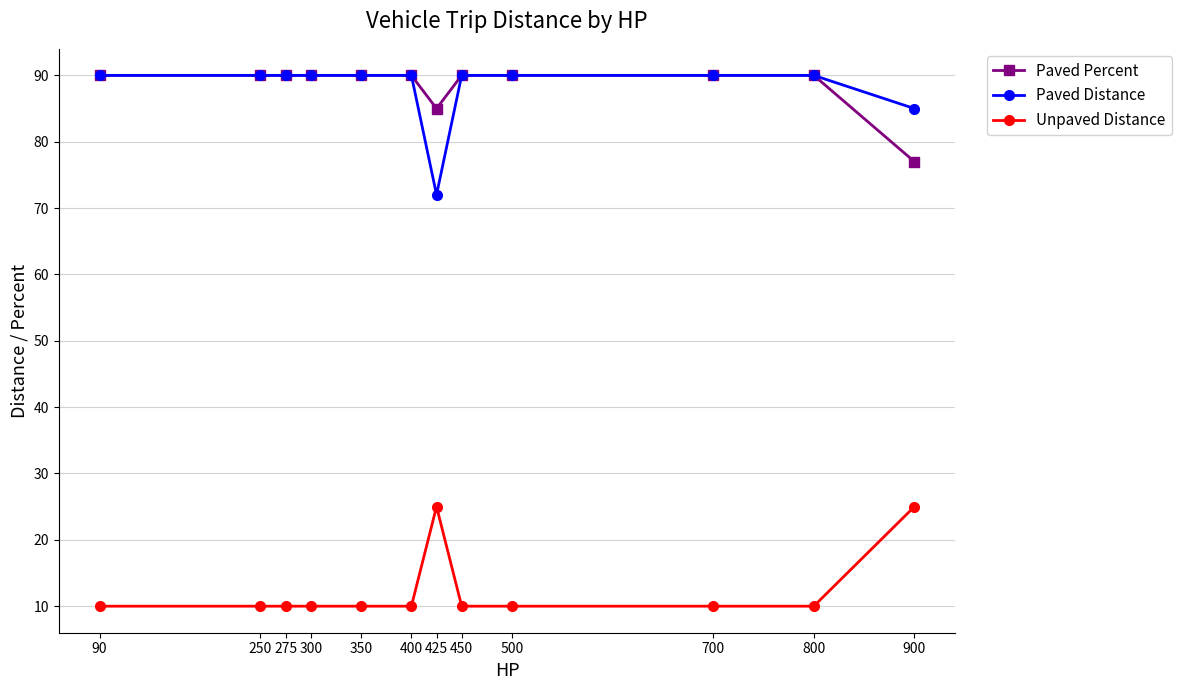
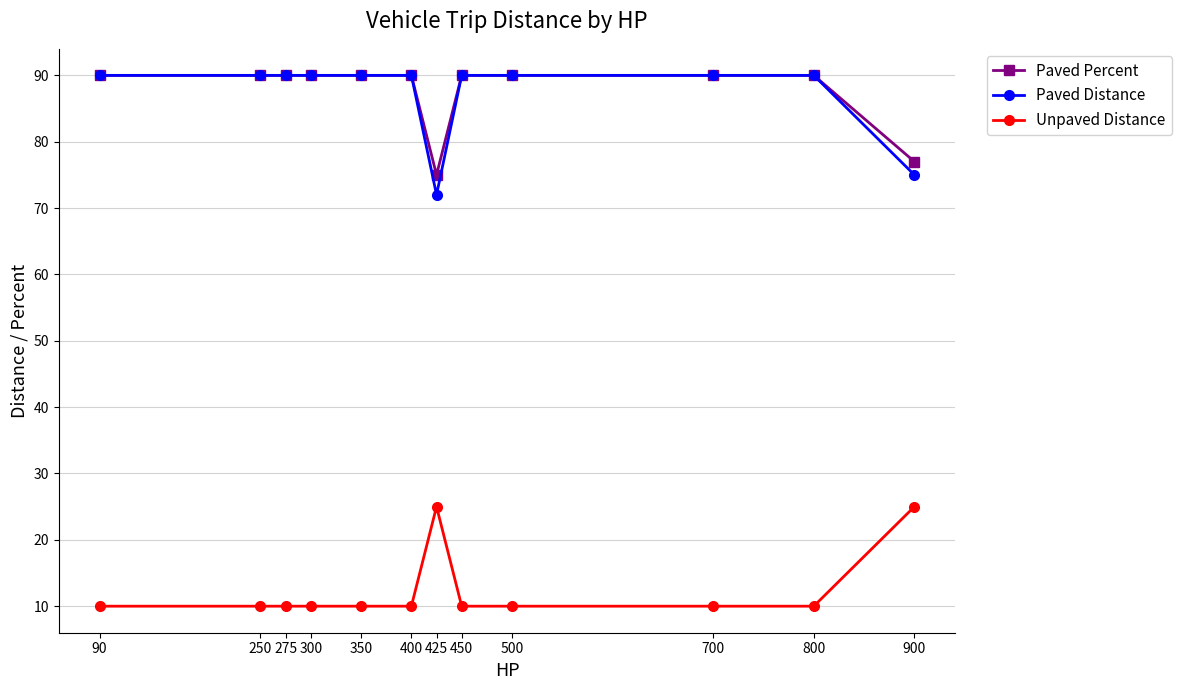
Paved Percent, 425: 85 -> 75
Paved Distance, 900: 85 -> 75
